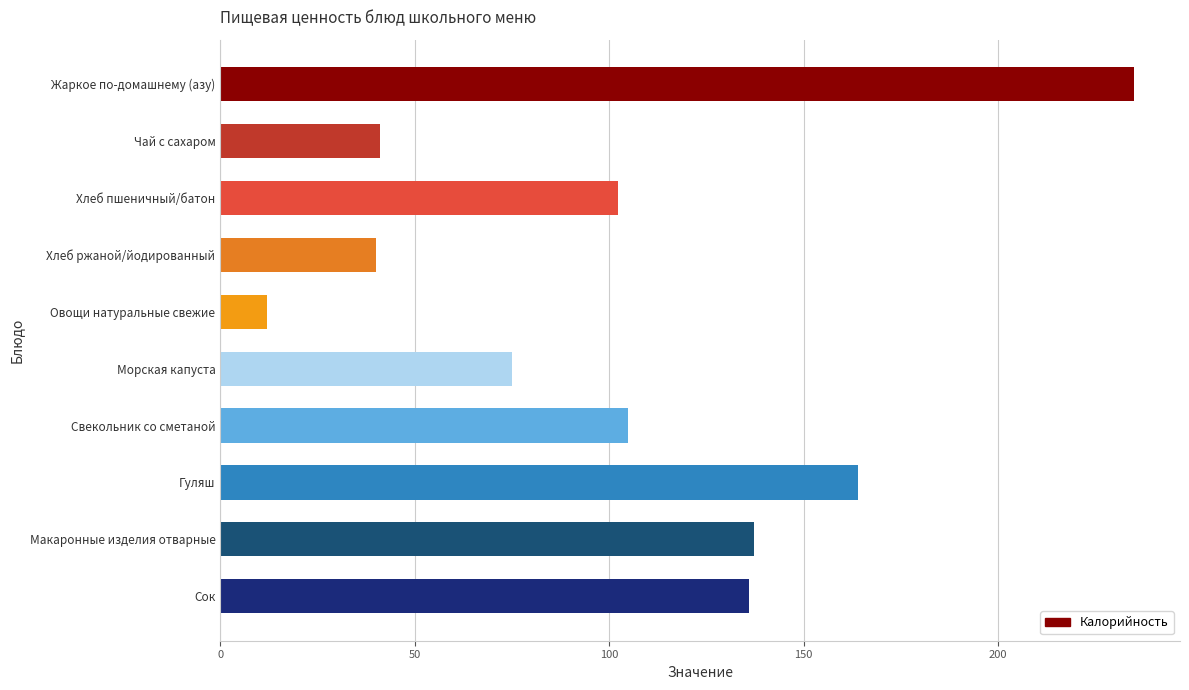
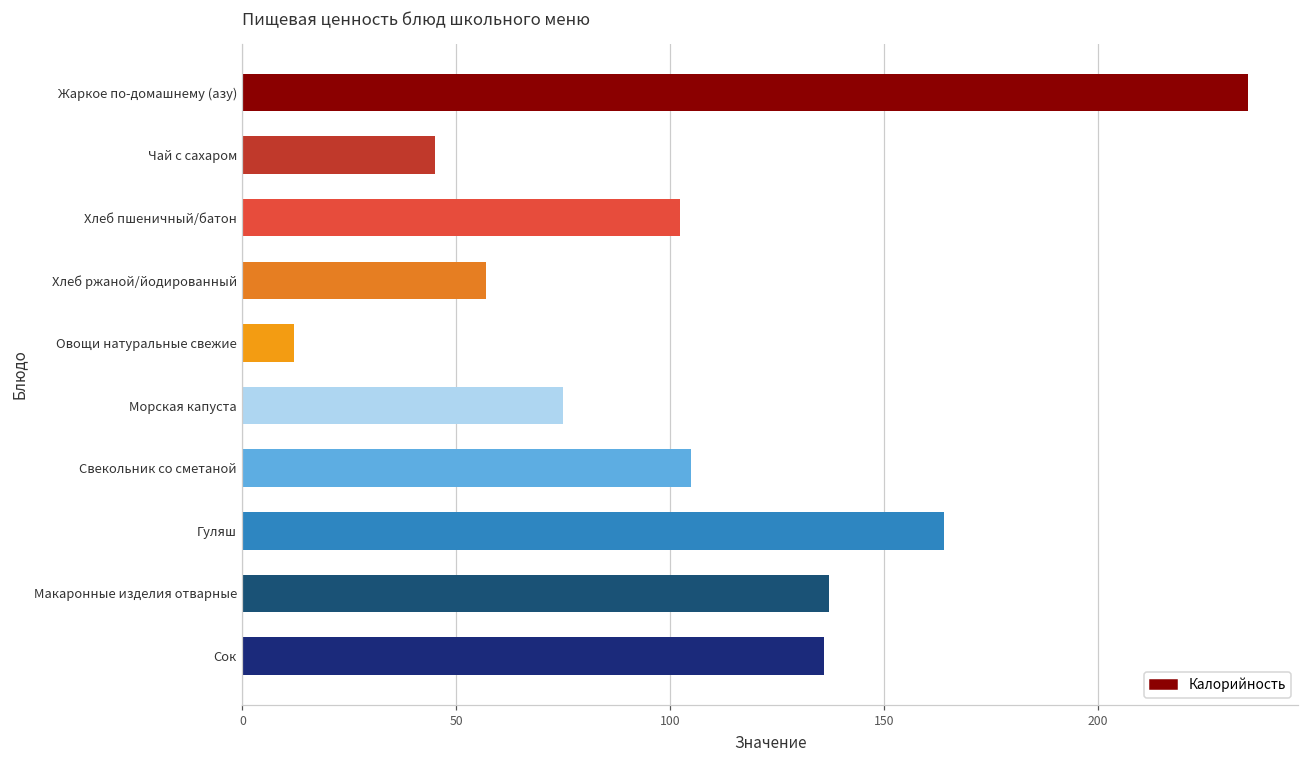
Чай с сахаром: 41 -> 45
Хлеб ржаной/йодированный: 40 -> 57
